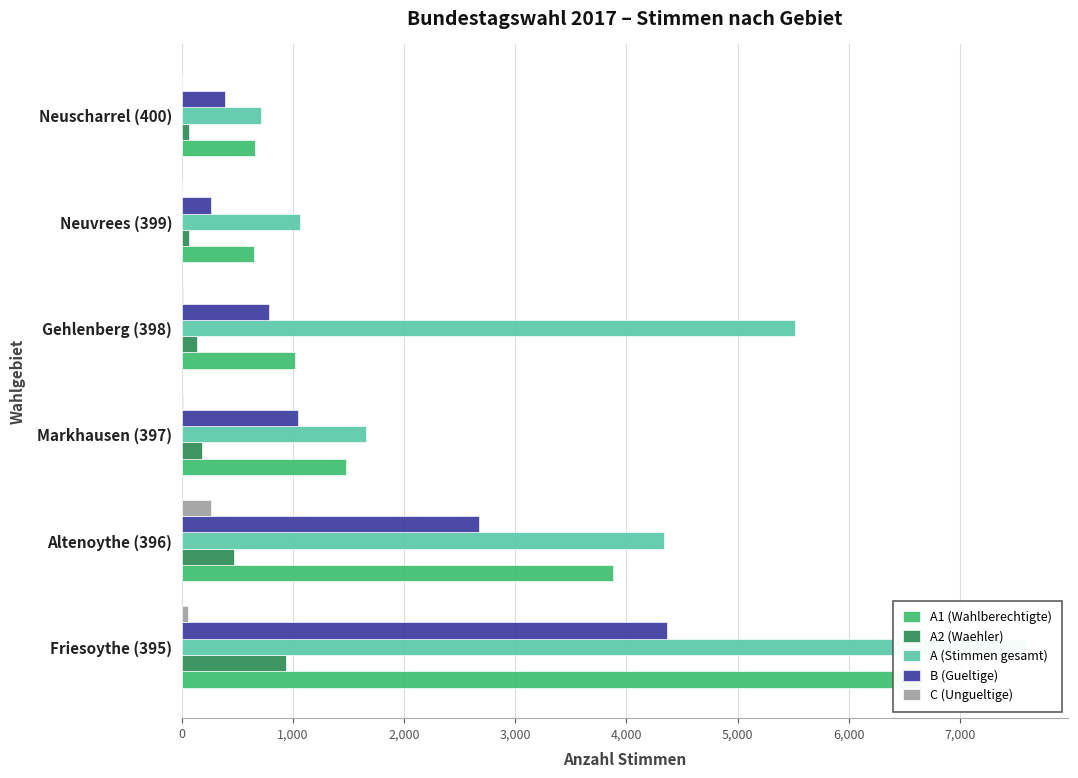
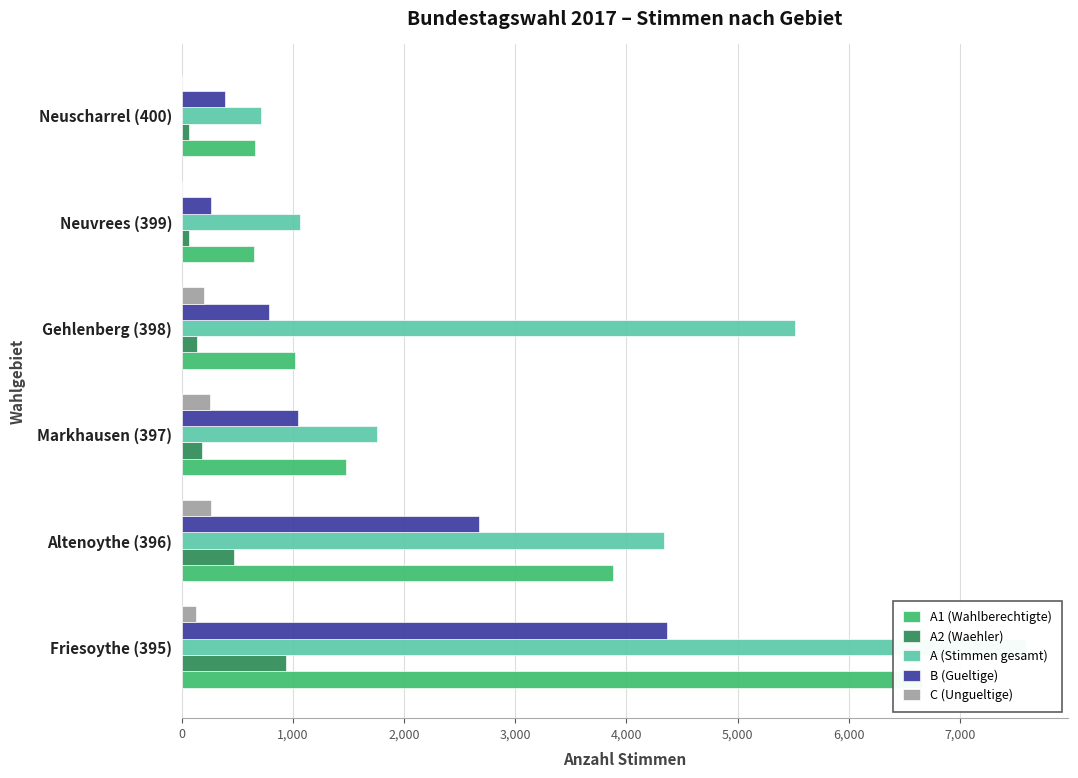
C (Ungueltige), Gehlenberg (398): 10 -> 200
C (Ungueltige), Markhausen (397): 10 -> 250
A (Stimmen gesamt), Markhausen (397): 1,660 -> 1,760
C (Ungueltige), Friesoythe (395): 50 -> 130
